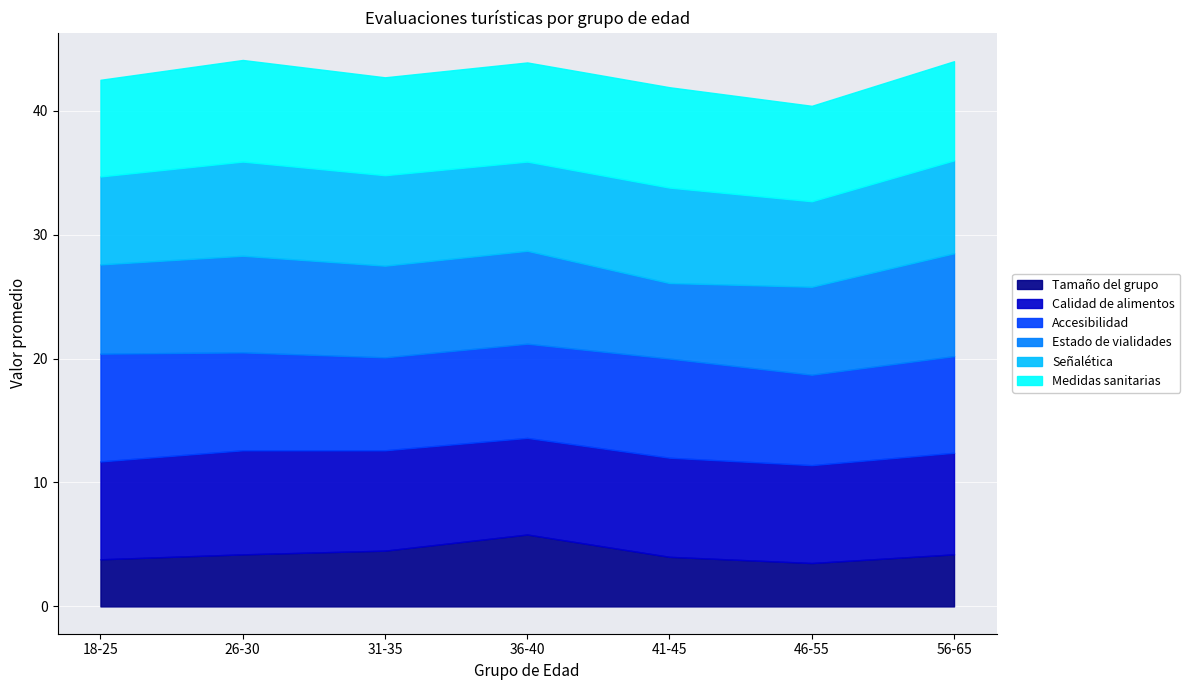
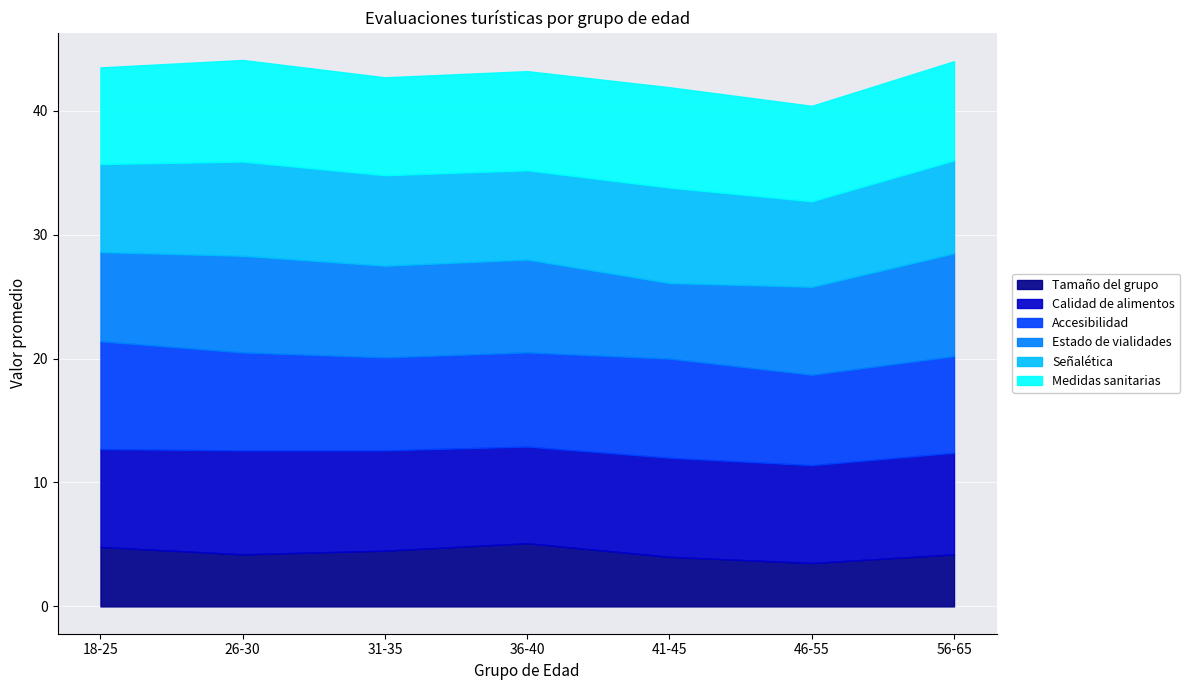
Tamaño del grupo, 18-25: 3.8 -> 4.8
Tamaño del grupo, 36-40: 5.8 -> 5.1
